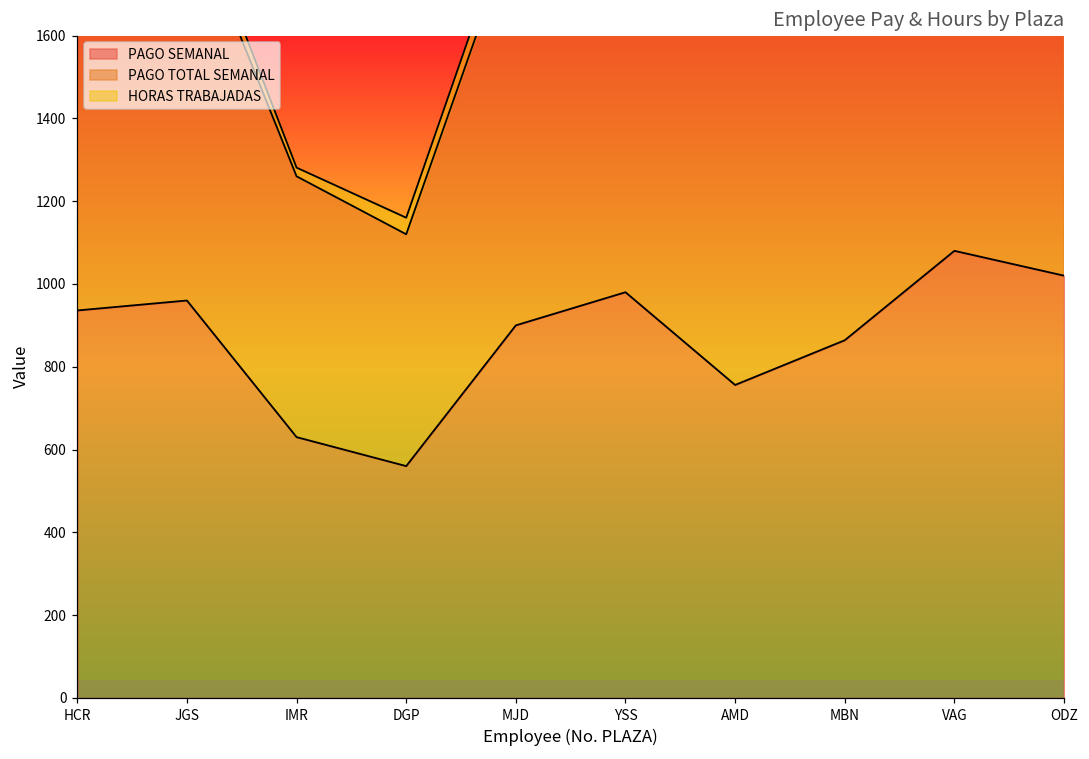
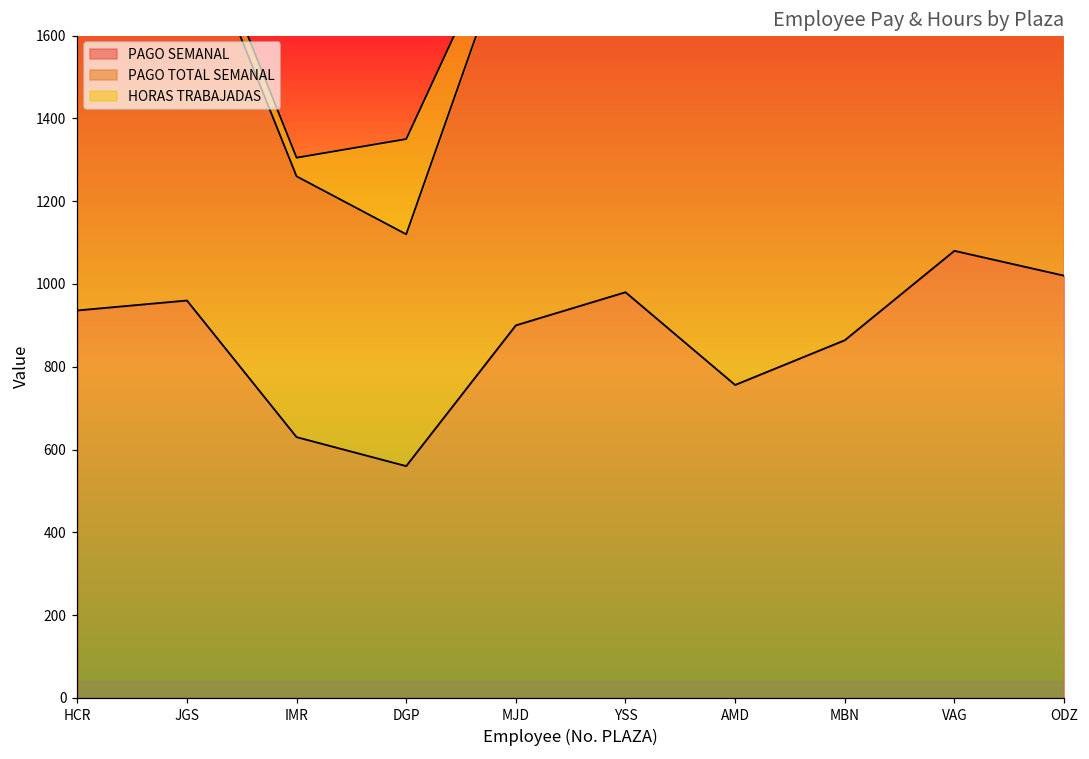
HORAS TRABAJADAS, IMR: 20 -> 50
HORAS TRABAJADAS, DGP: 40 -> 230
